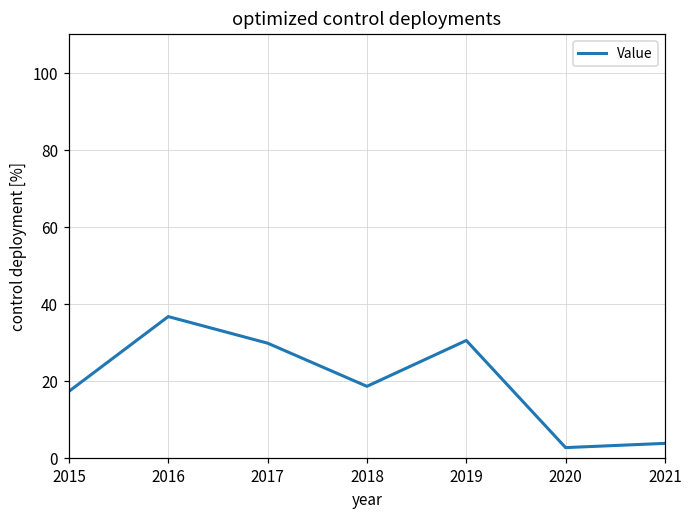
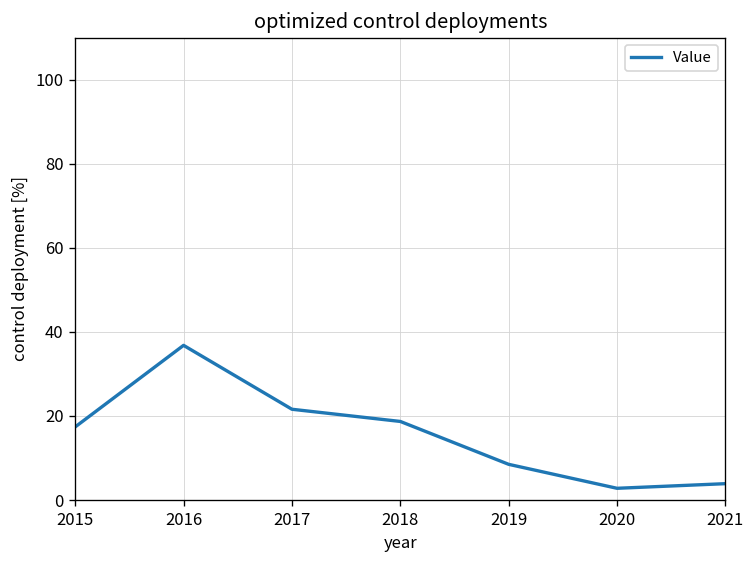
2017: 30 -> 22
2019: 31 -> 9
